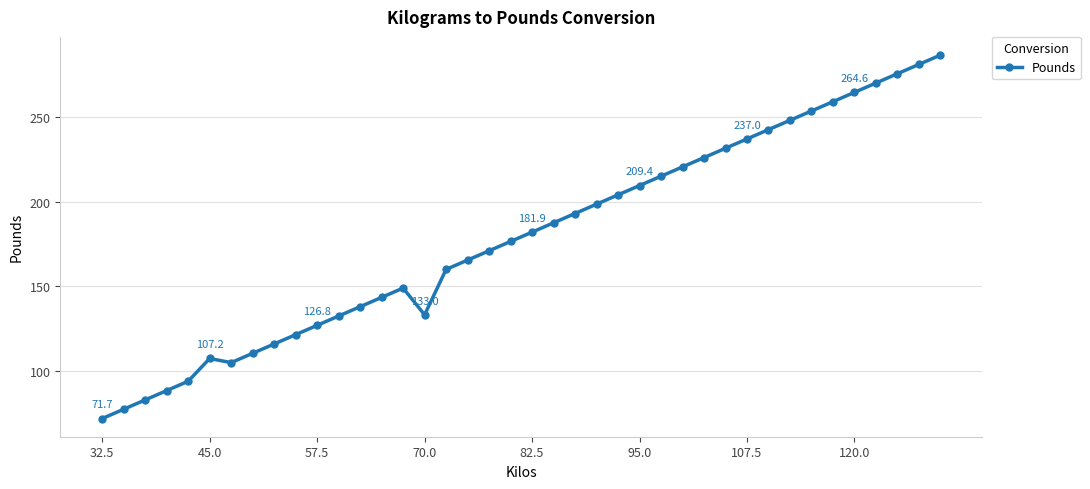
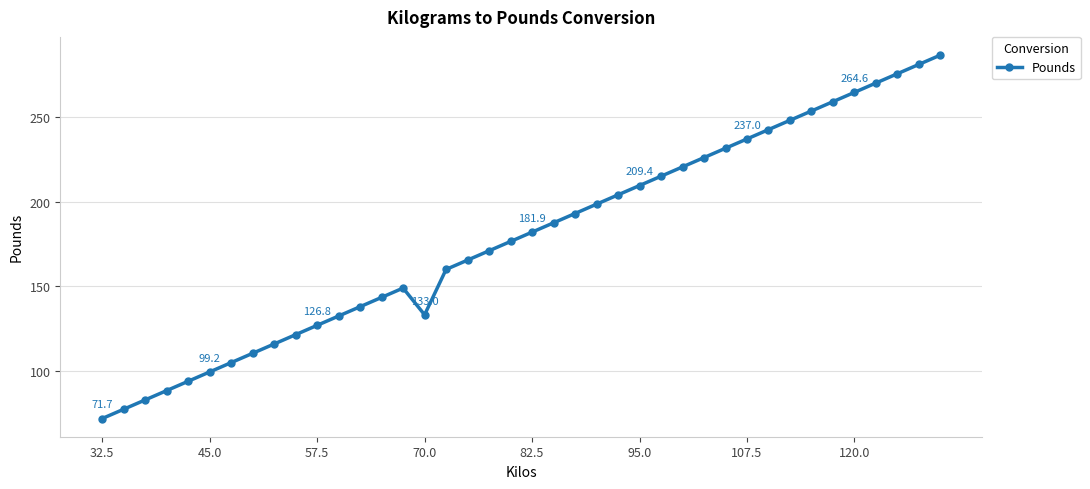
45.0: 107.2 -> 99.2
